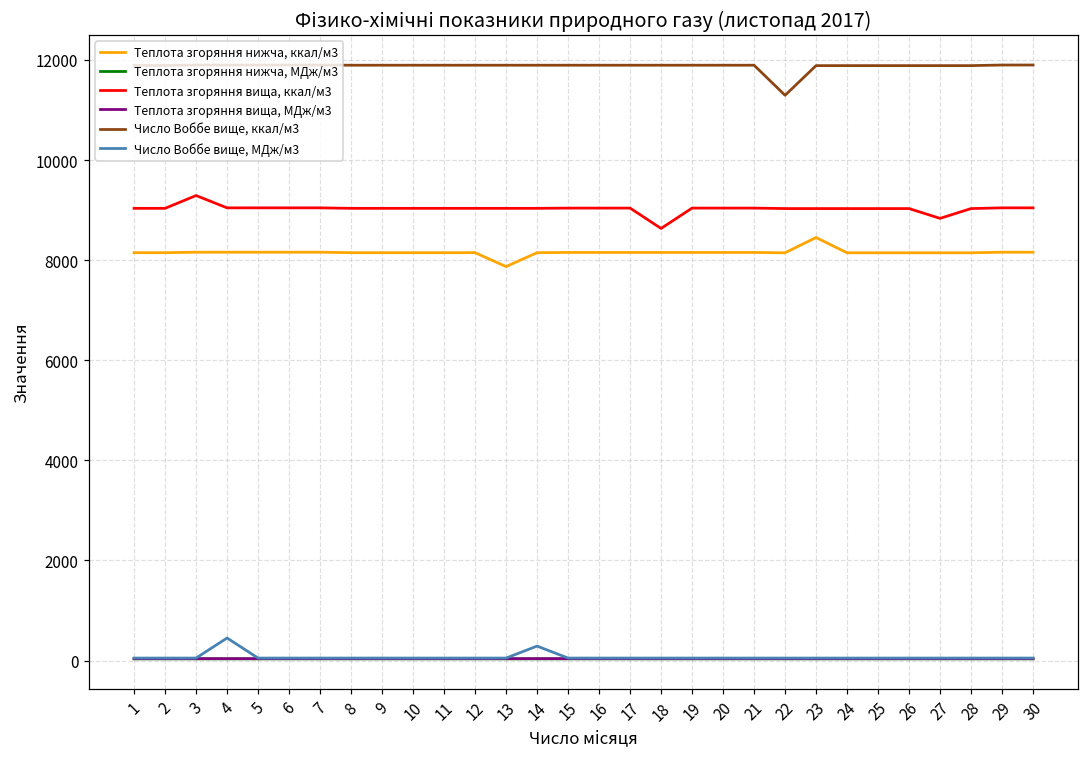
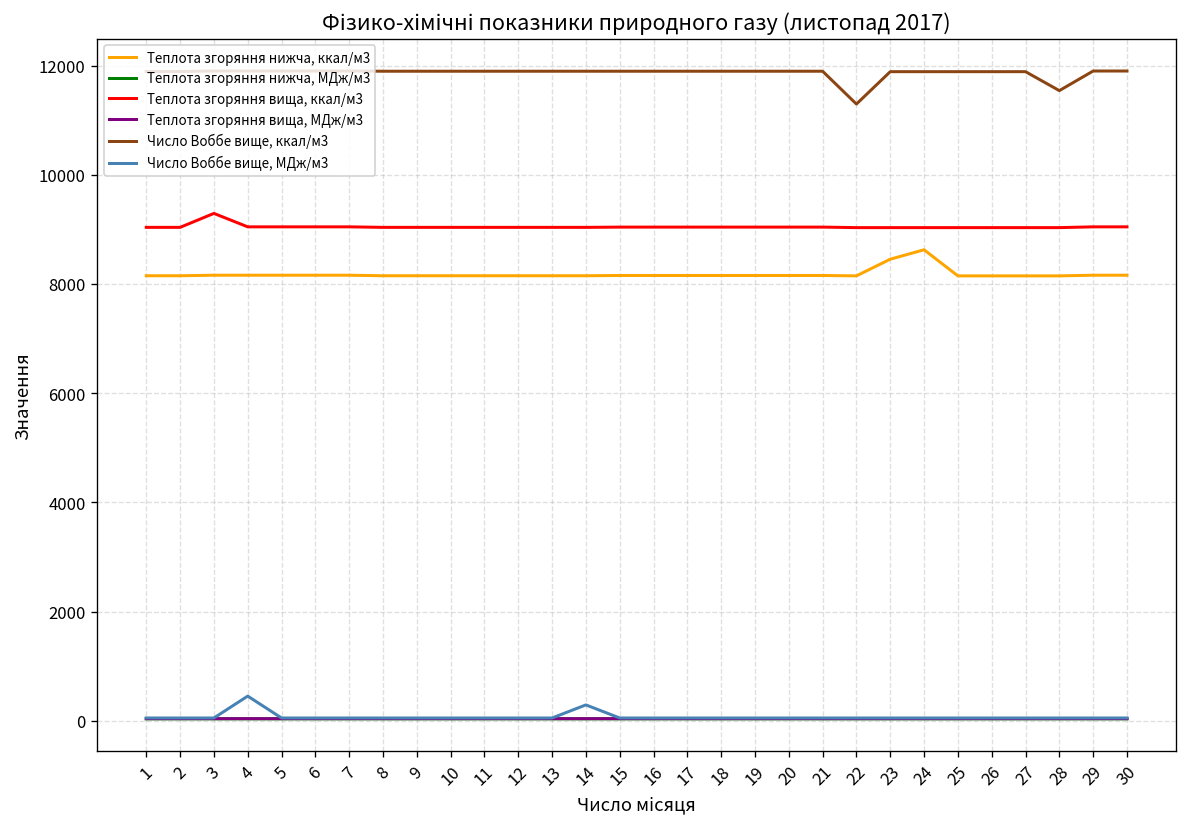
Теплота згоряння нижча, ккал/м3, 13: 7900 -> 8100
Теплота згоряння вища, ккал/м3, 18: 8600 -> 9000
Теплота згоряння нижча, ккал/м3, 24: 8100 -> 8600
Теплота згоряння вища, ккал/м3, 27: 8800 -> 9000
Число Воббе вище, ккал/м3, 28: 11900 -> 11500
